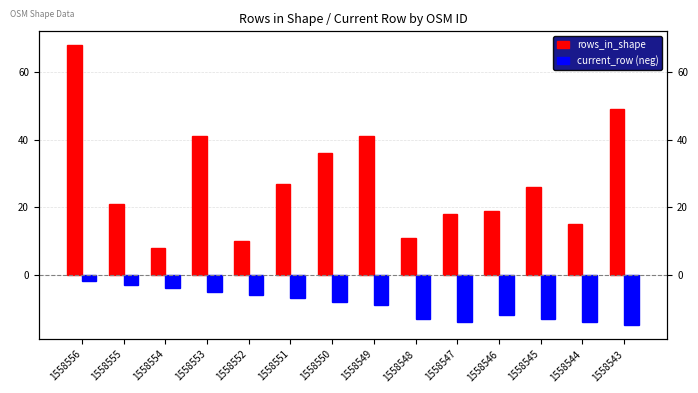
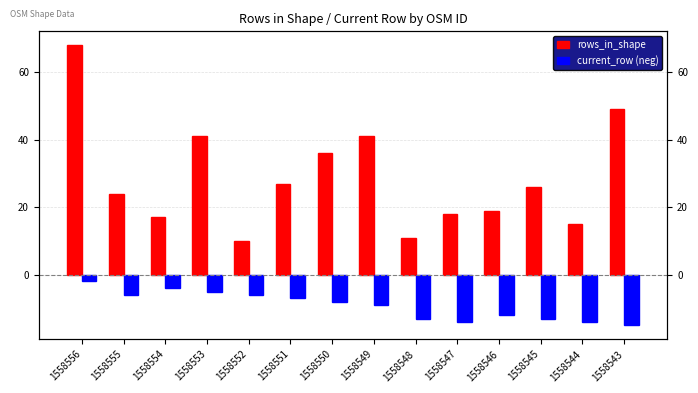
rows_in_shape, 1558555: 21 -> 24
current_row (neg), 1558555: -3 -> -6
rows_in_shape, 1558554: 8 -> 17
